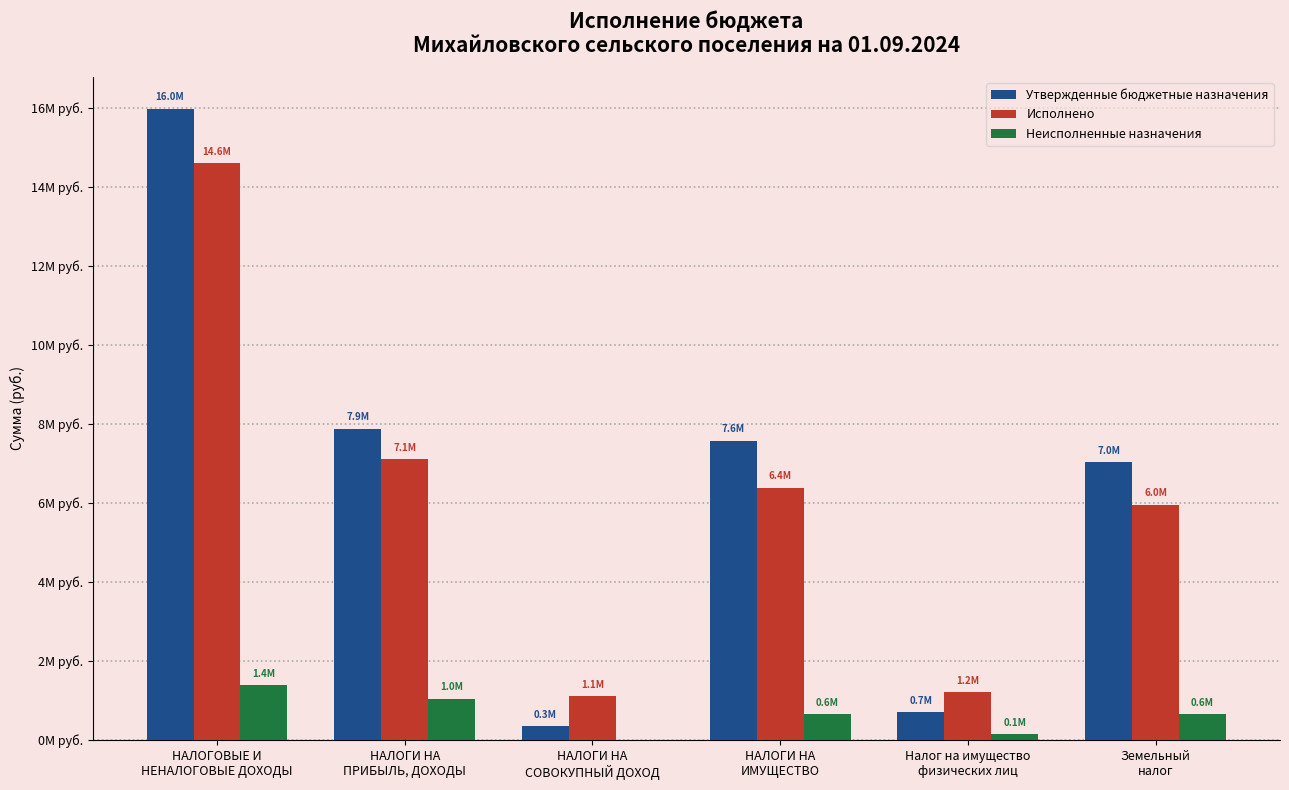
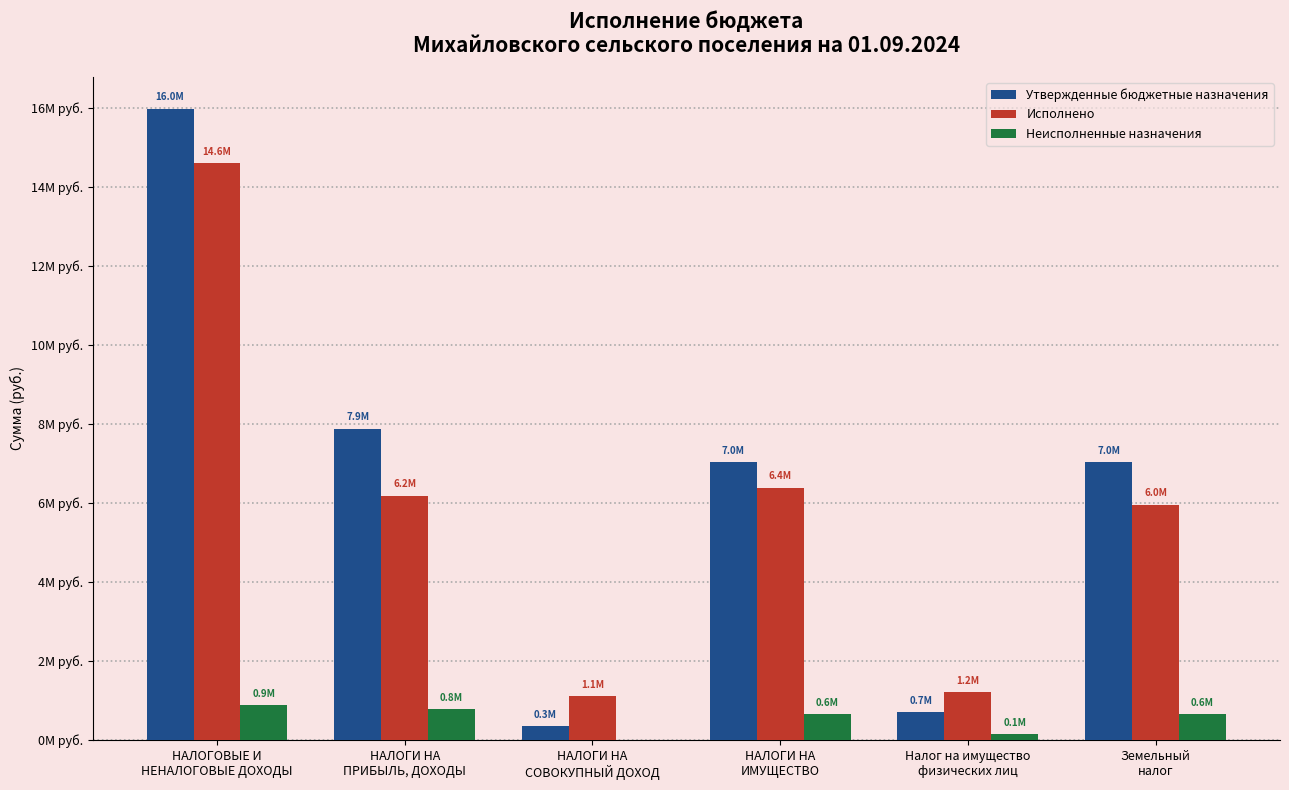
Неисполненные назначения, НАЛОГОВЫЕ И НЕНАЛОГОВЫЕ ДОХОДЫ: 1.4M -> 0.9M
Исполнено, НАЛОГИ НА ПРИБЫЛЬ, ДОХОДЫ: 7.1M -> 6.2M
Неисполненные назначения, НАЛОГИ НА ПРИБЫЛЬ, ДОХОДЫ: 1.0M -> 0.8M
Утвержденные бюджетные назначения, НАЛОГИ НА ИМУЩЕСТВО: 7.6M -> 7.0M
